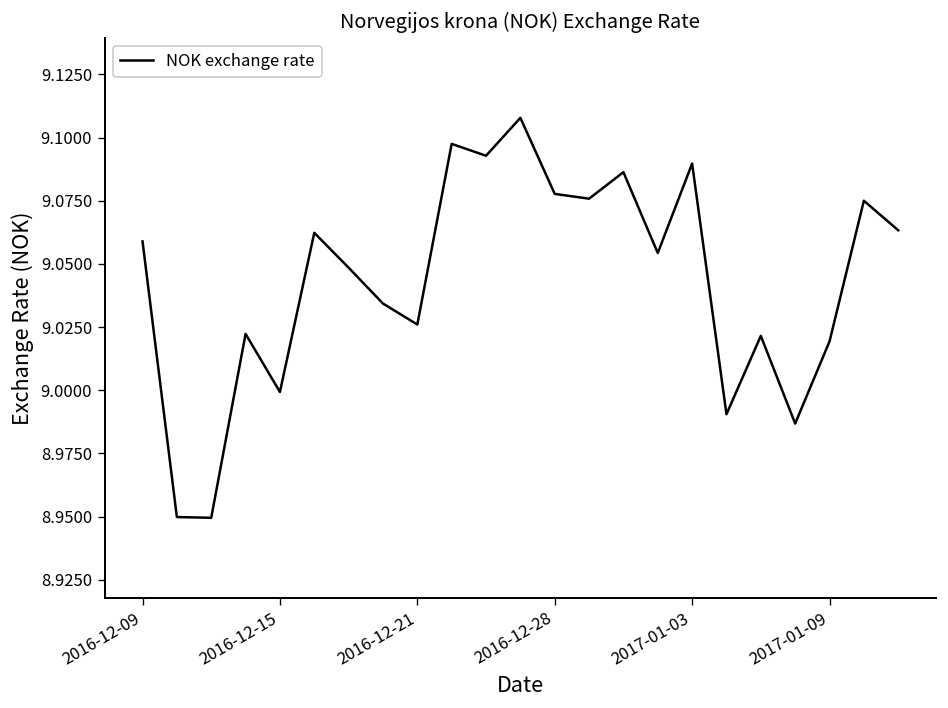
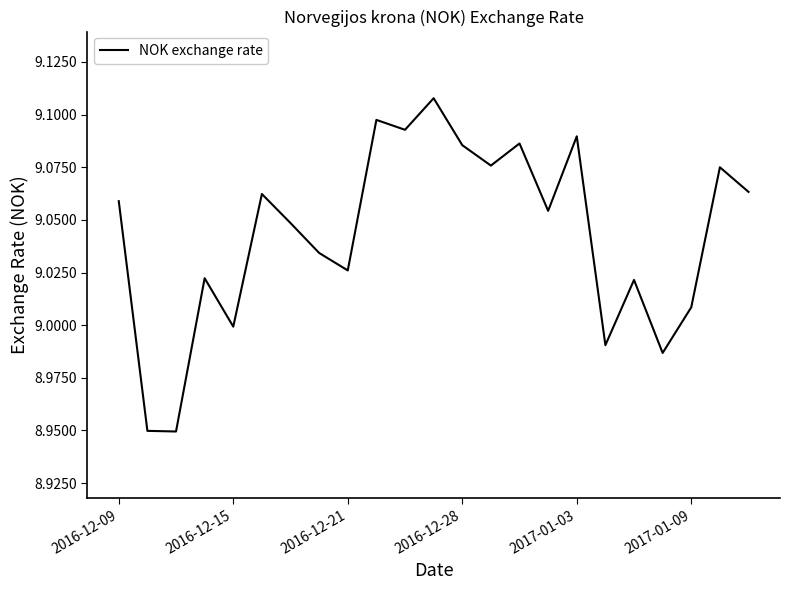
2016-12-28: 9.078 -> 9.086
2017-01-09: 9.019 -> 9.009
